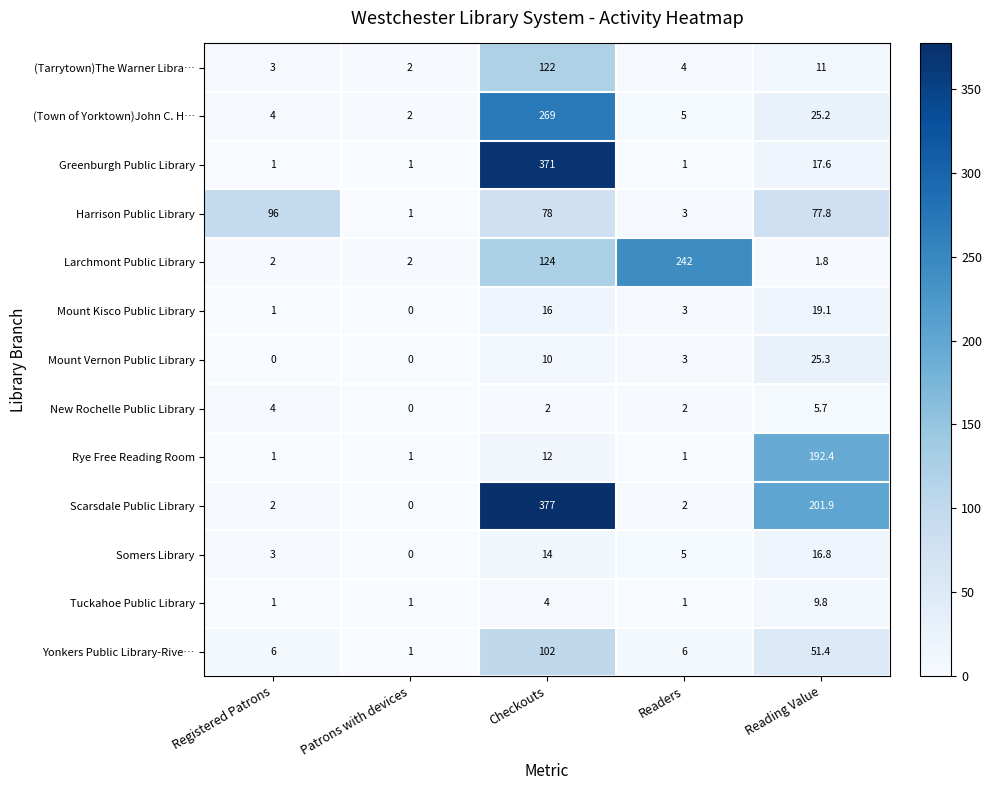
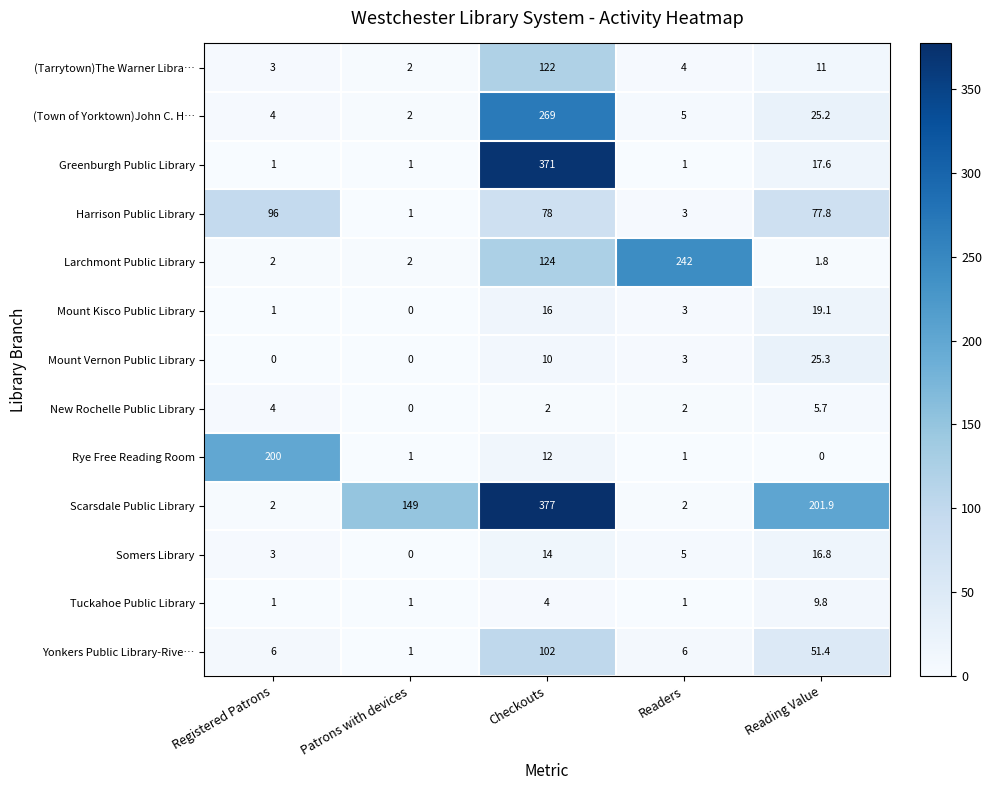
Rye Free Reading Room, Registered Patrons: 1 -> 200
Rye Free Reading Room, Reading Value: 192.4 -> 0
Scarsdale Public Library, Patrons with devices: 0 -> 149
